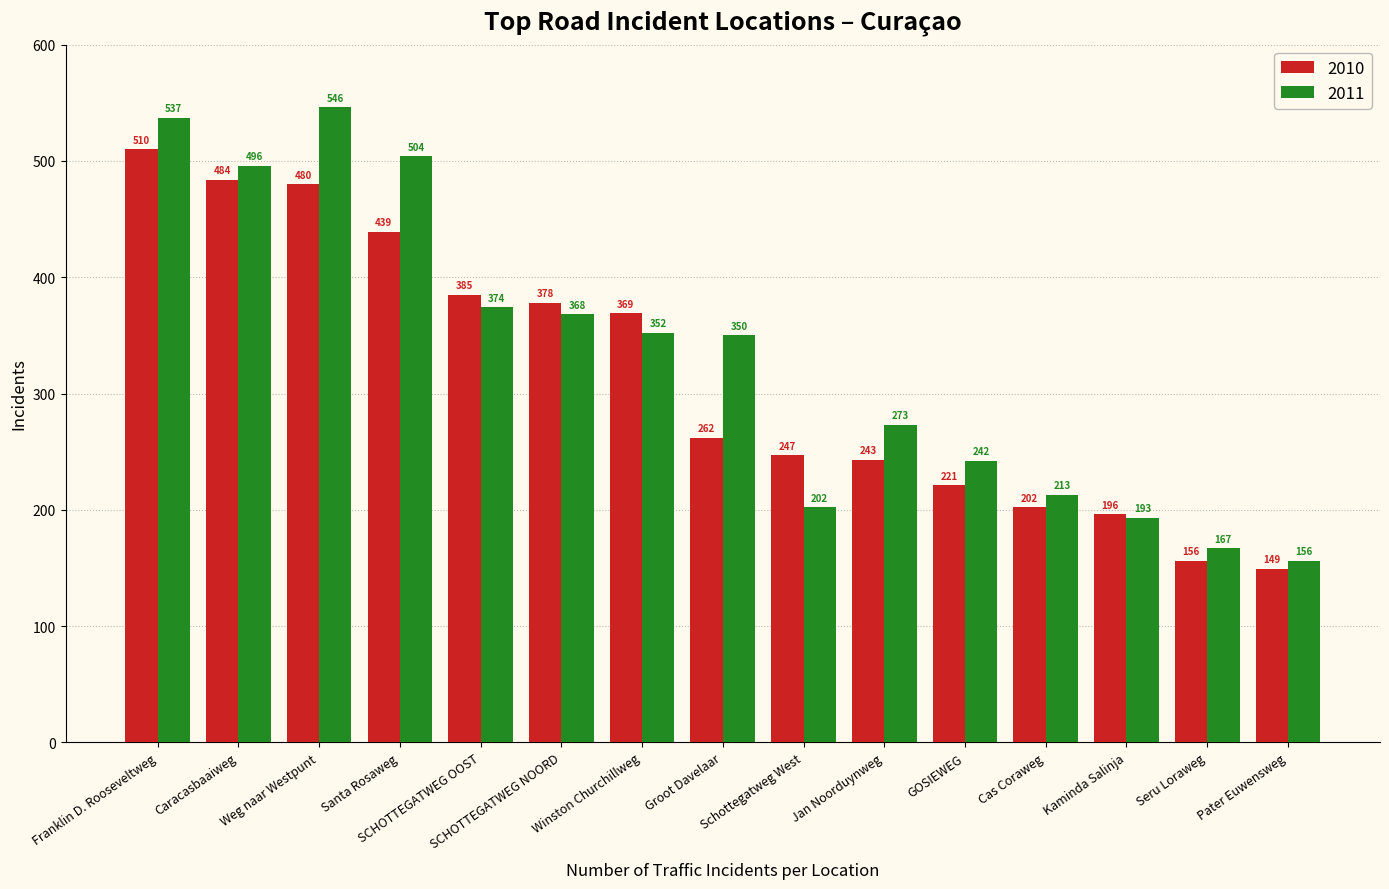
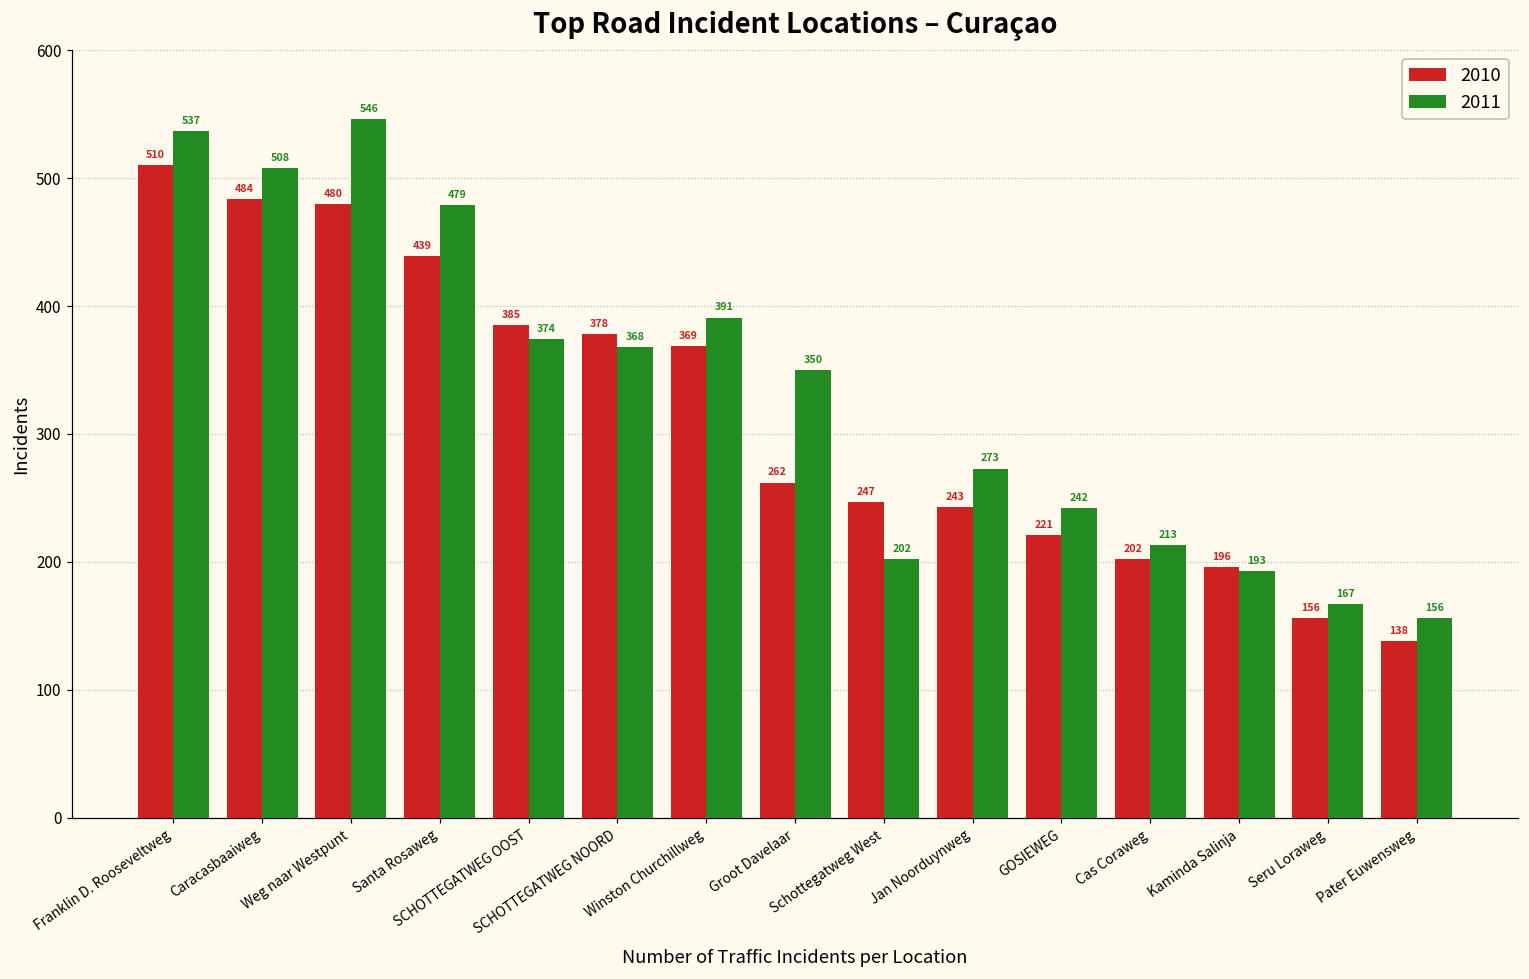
2011, Caracasbaaiweg: 496 -> 508
2011, Santa Rosaweg: 504 -> 479
2011, Winston Churchillweg: 352 -> 391
2010, Pater Euwensweg: 149 -> 138
